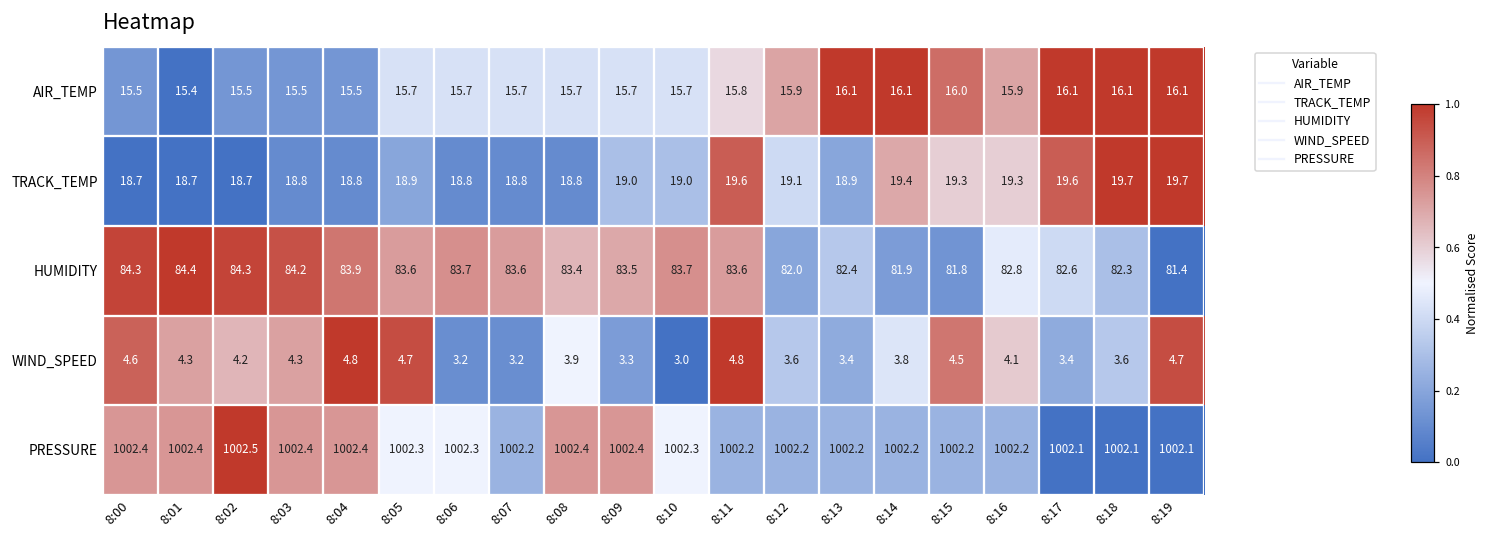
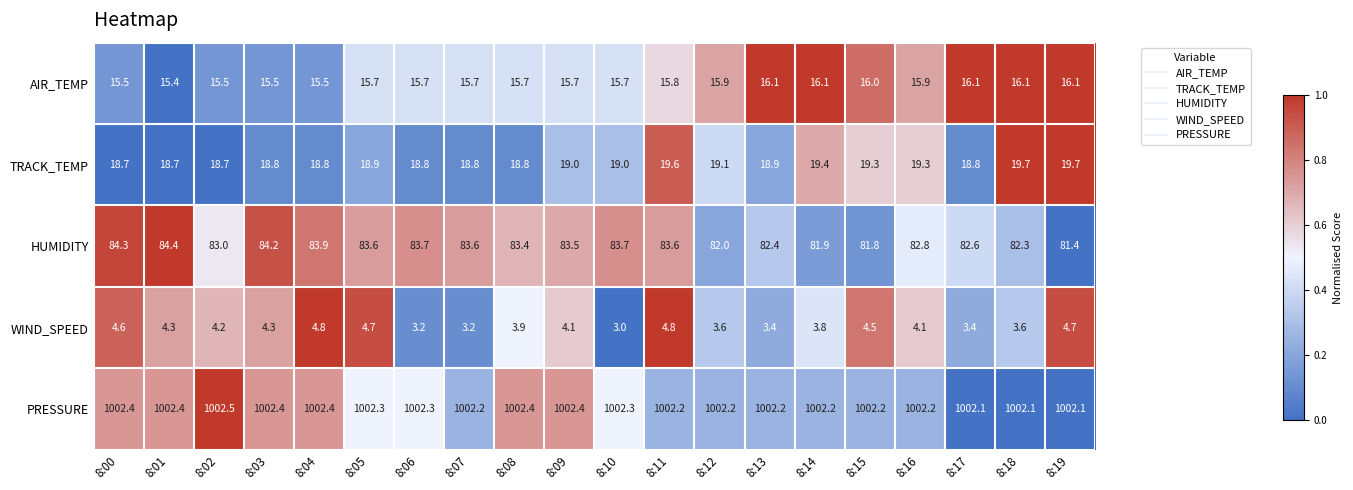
TRACK_TEMP, 8:17: 19.6 -> 18.8
HUMIDITY, 8:02: 84.3 -> 83.0
WIND_SPEED, 8:09: 3.3 -> 4.1
